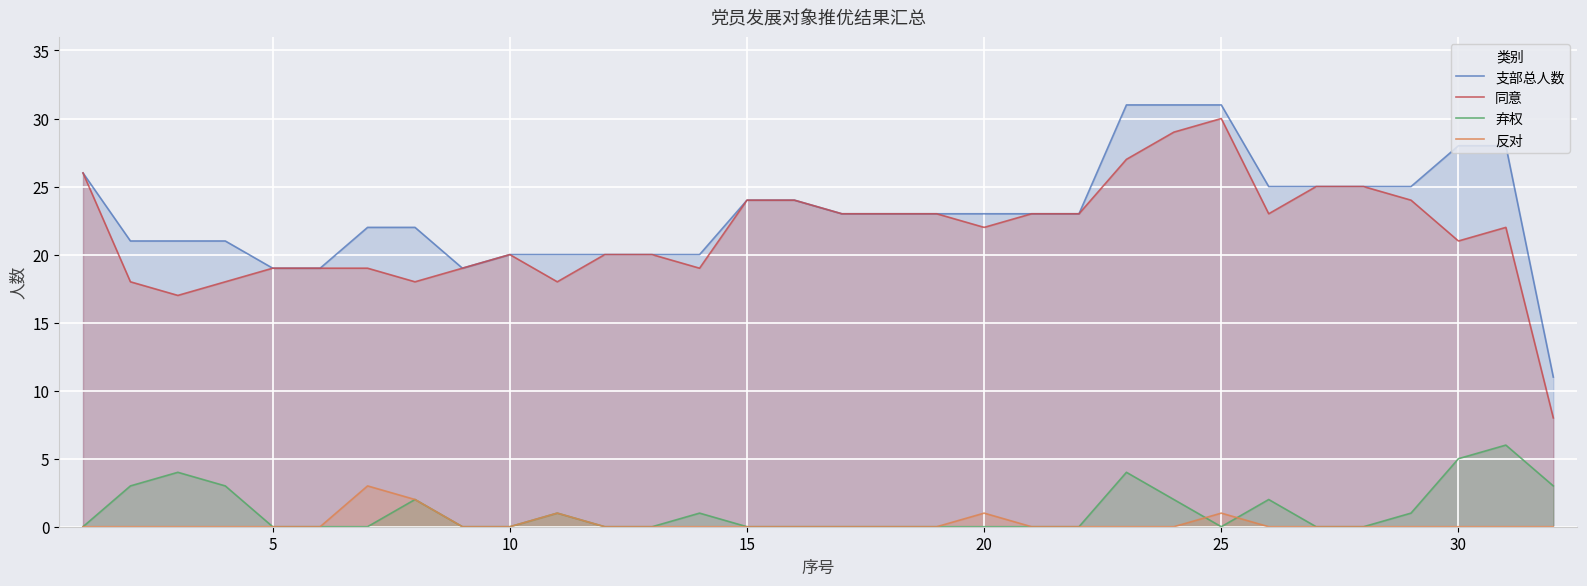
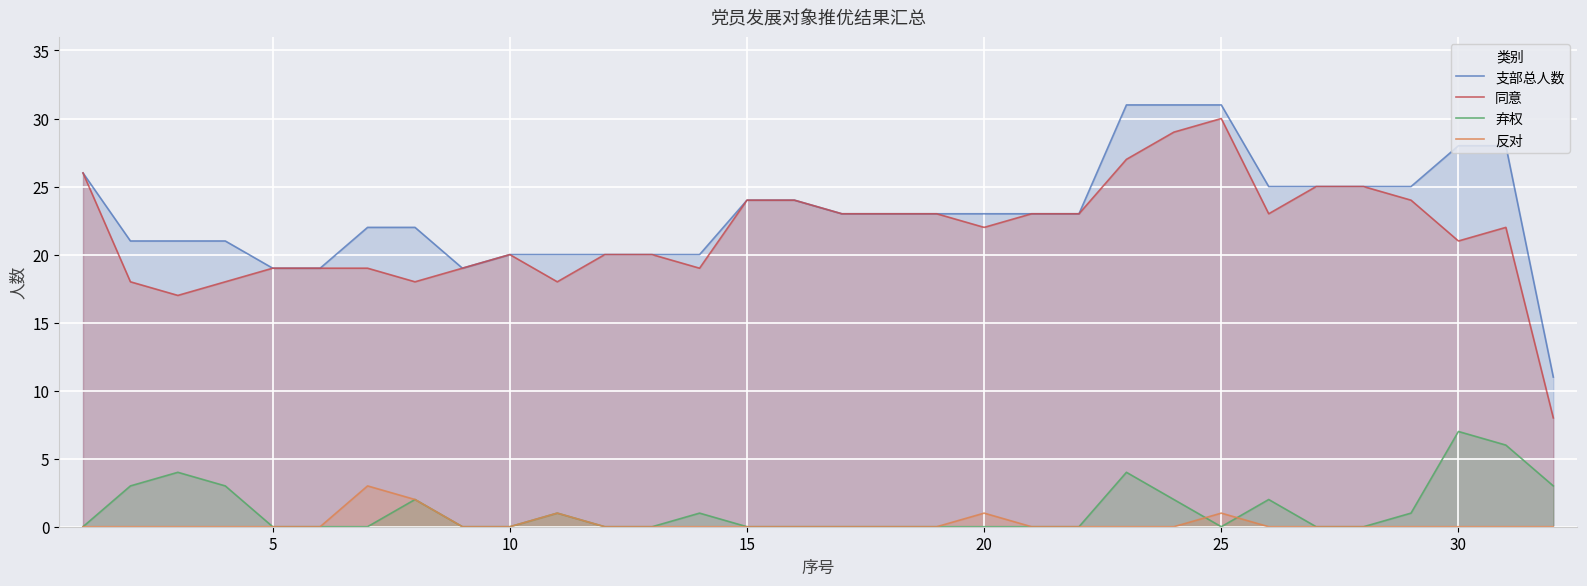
弃权, 30: 5 -> 7
